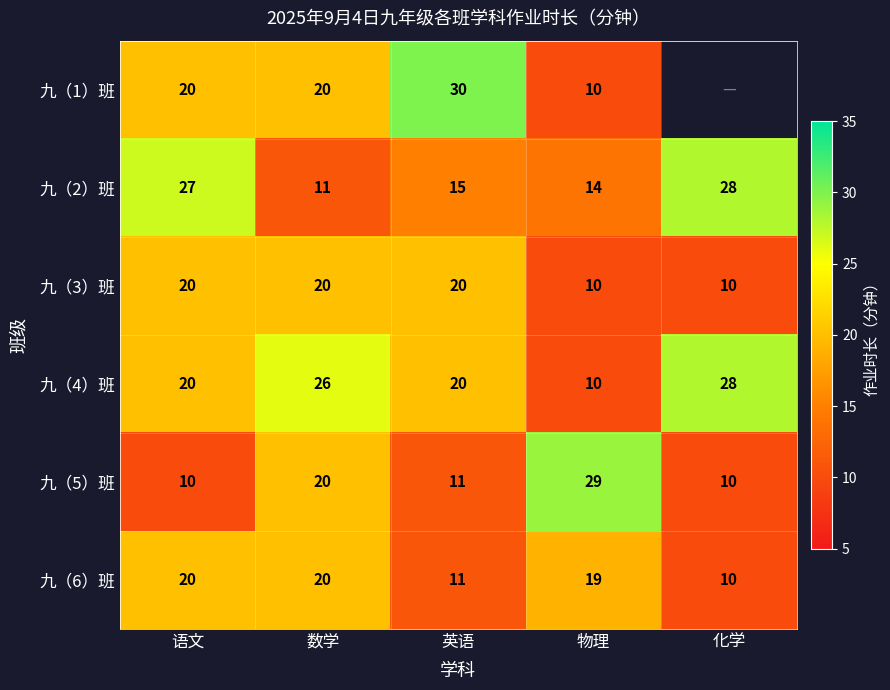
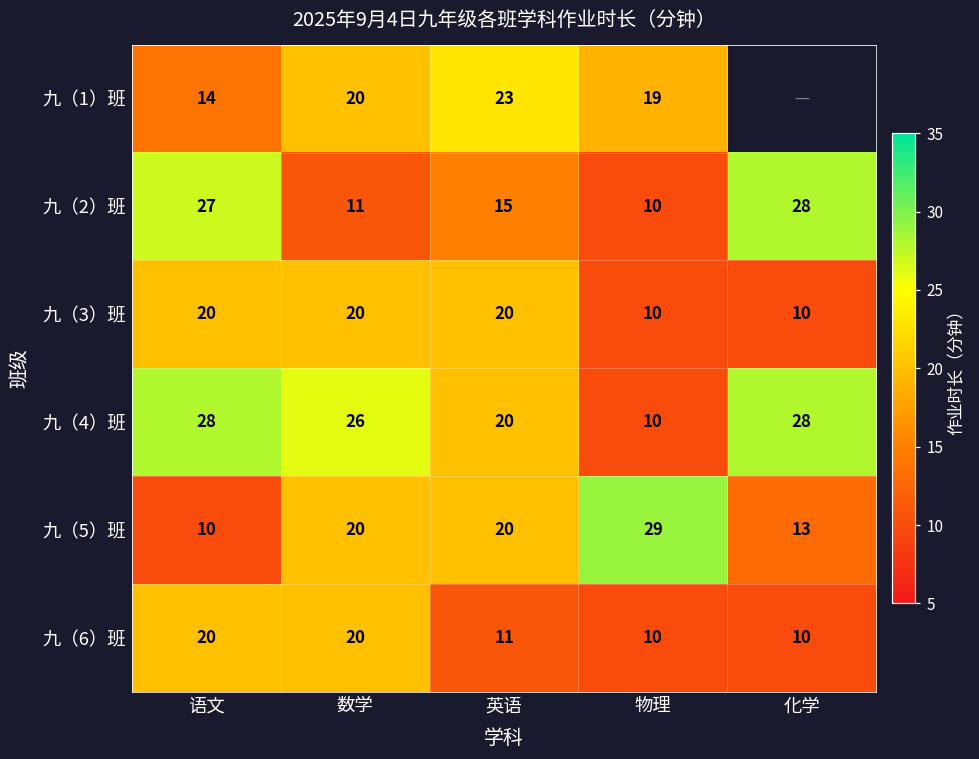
九（1）班, 语文: 20 -> 14
九（1）班, 英语: 30 -> 23
九（1）班, 物理: 10 -> 19
九（2）班, 物理: 14 -> 10
九（4）班, 语文: 20 -> 28
九（5）班, 英语: 11 -> 20
九（5）班, 化学: 10 -> 13
九（6）班, 物理: 19 -> 10
